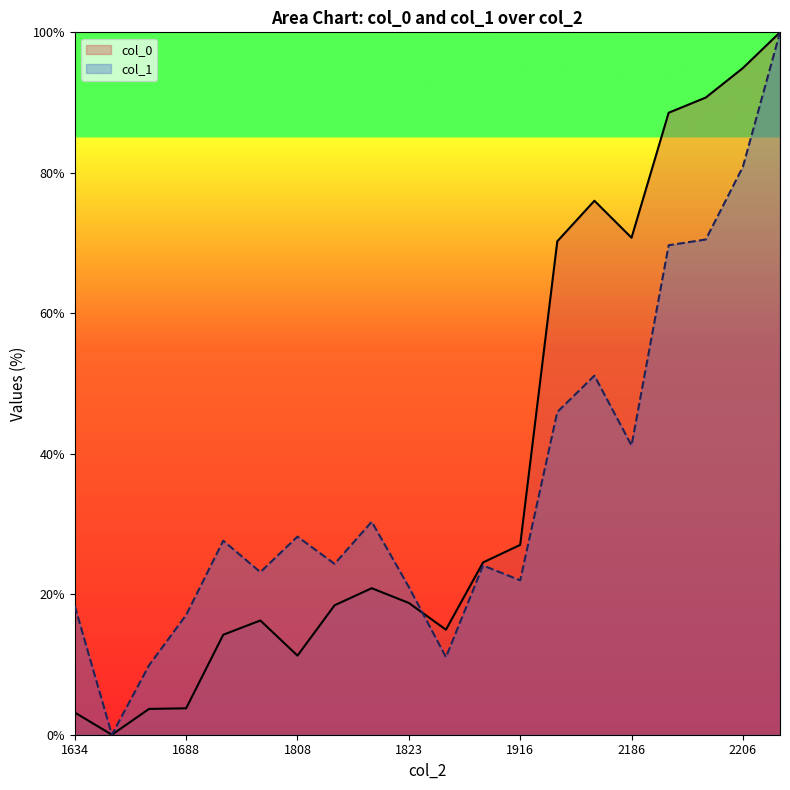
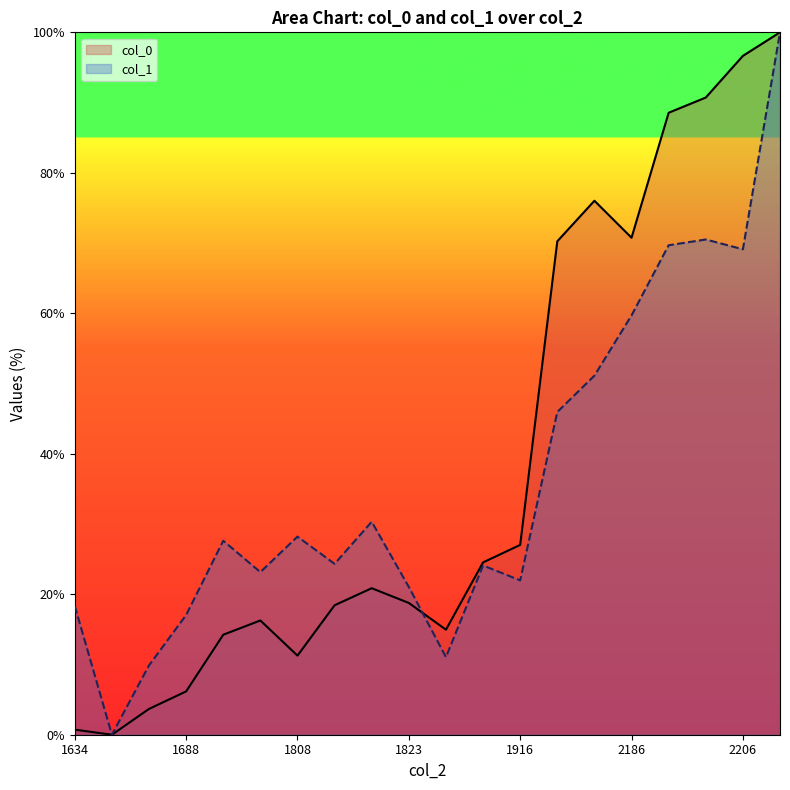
col_0, 1634: 3% -> 1%
col_0, 1688: 4% -> 6%
col_1, 2186: 41% -> 60%
col_0, 2206: 95% -> 97%
col_1, 2206: 81% -> 69%
